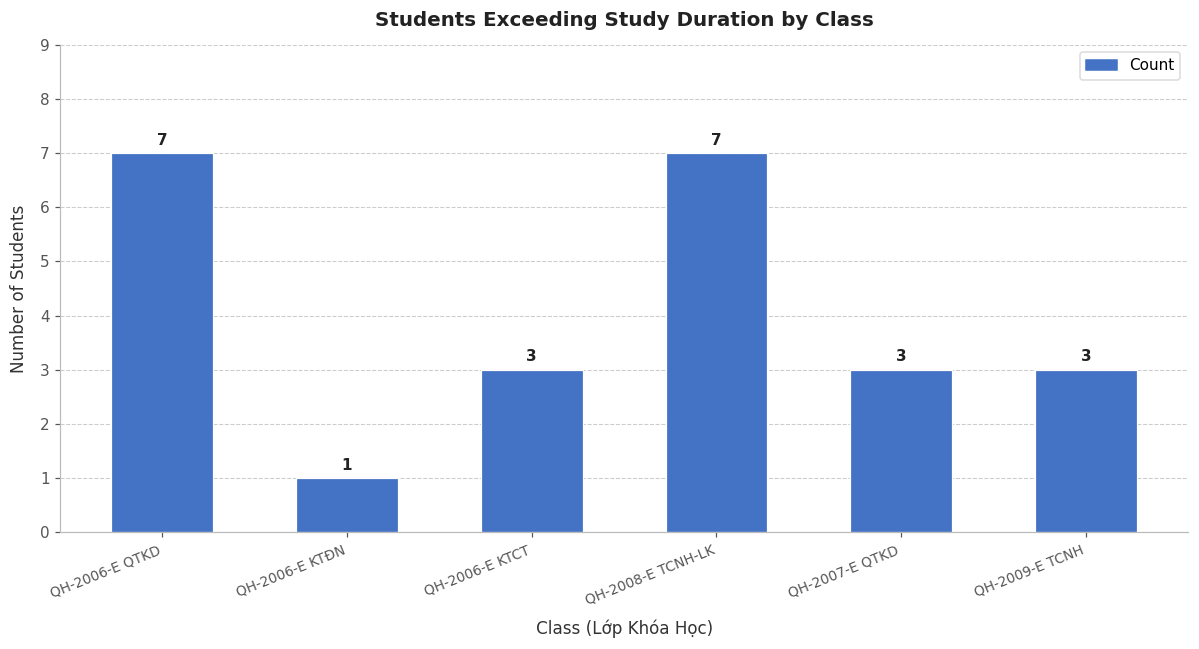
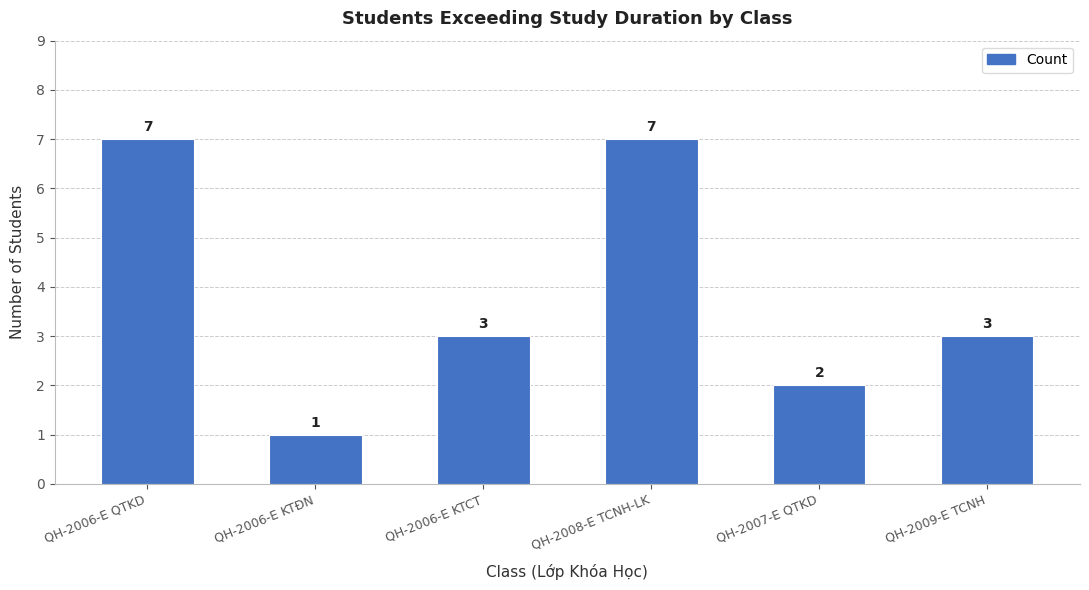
QH-2007-E QTKD: 3 -> 2
